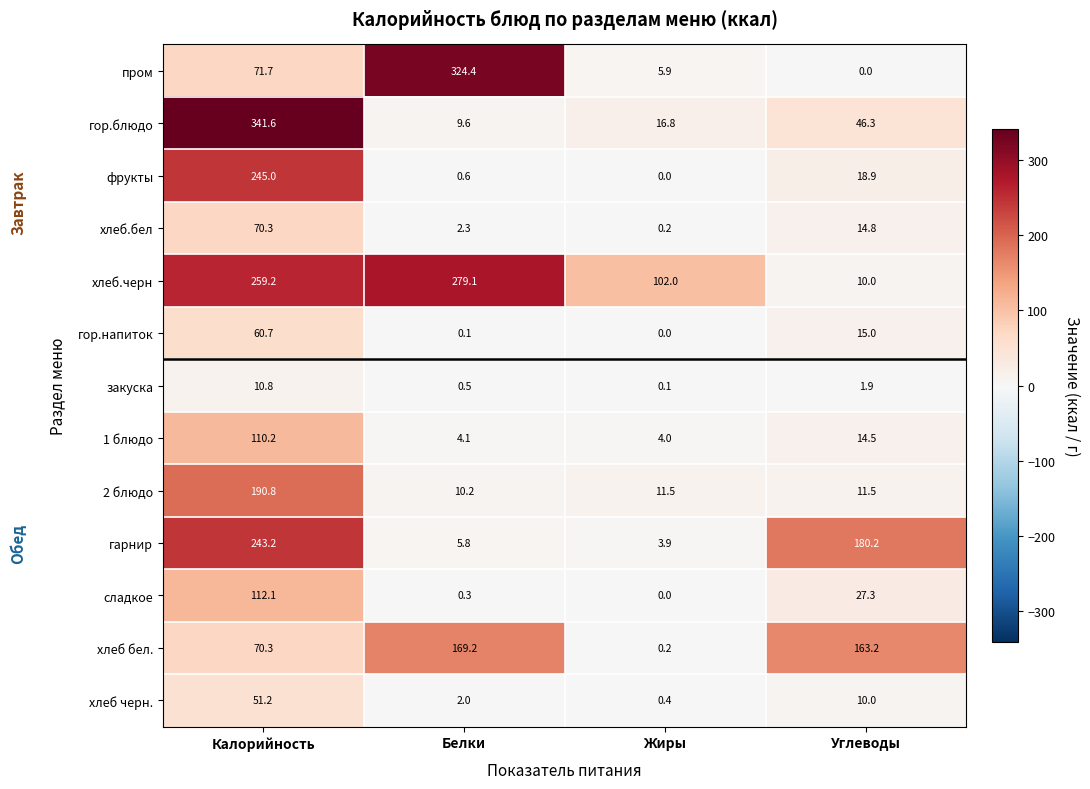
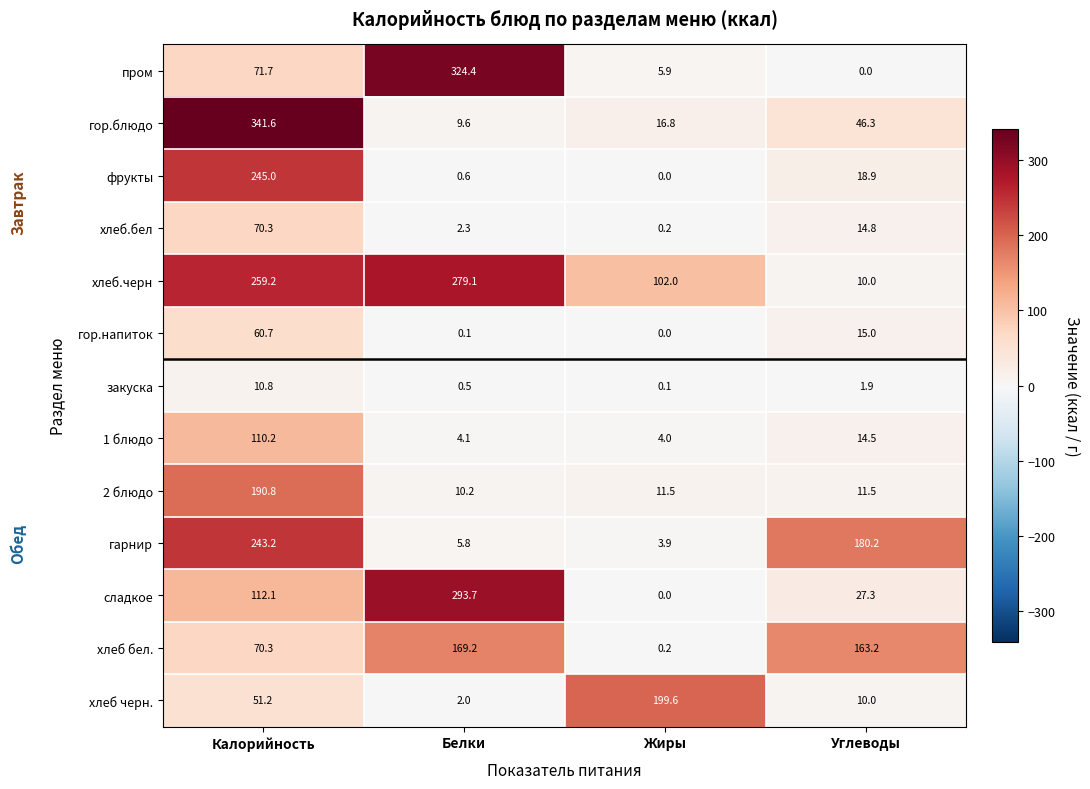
сладкое, Белки: 0.3 -> 293.7
хлеб черн., Жиры: 0.4 -> 199.6
